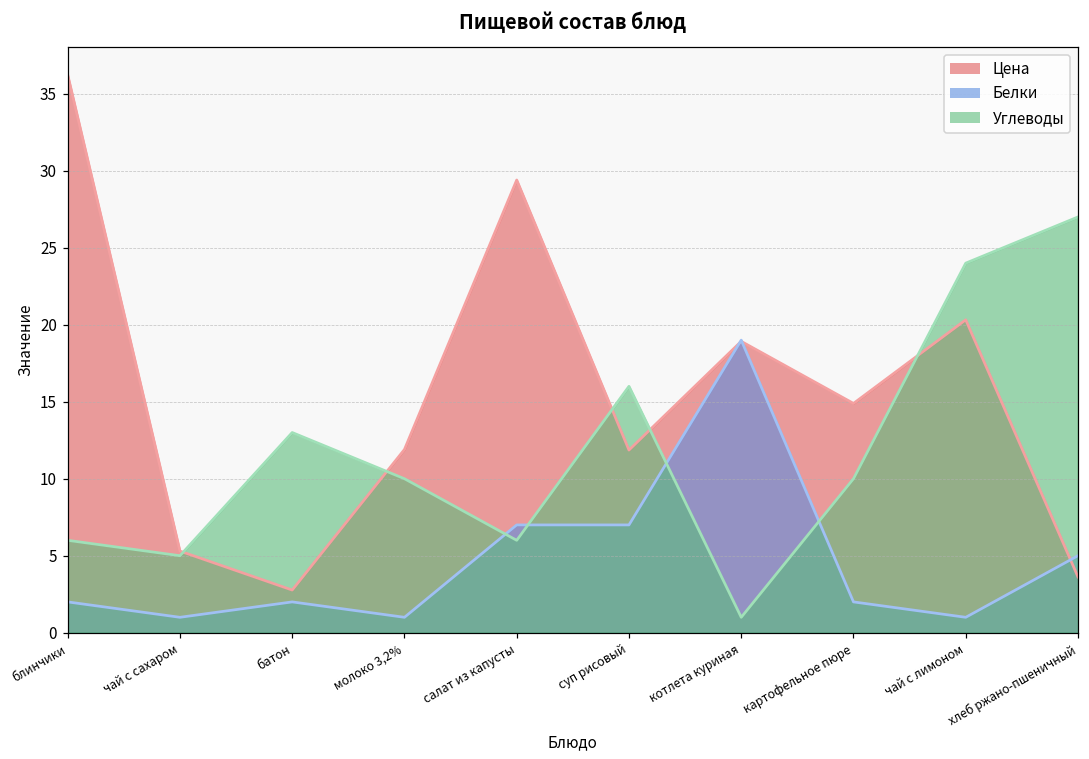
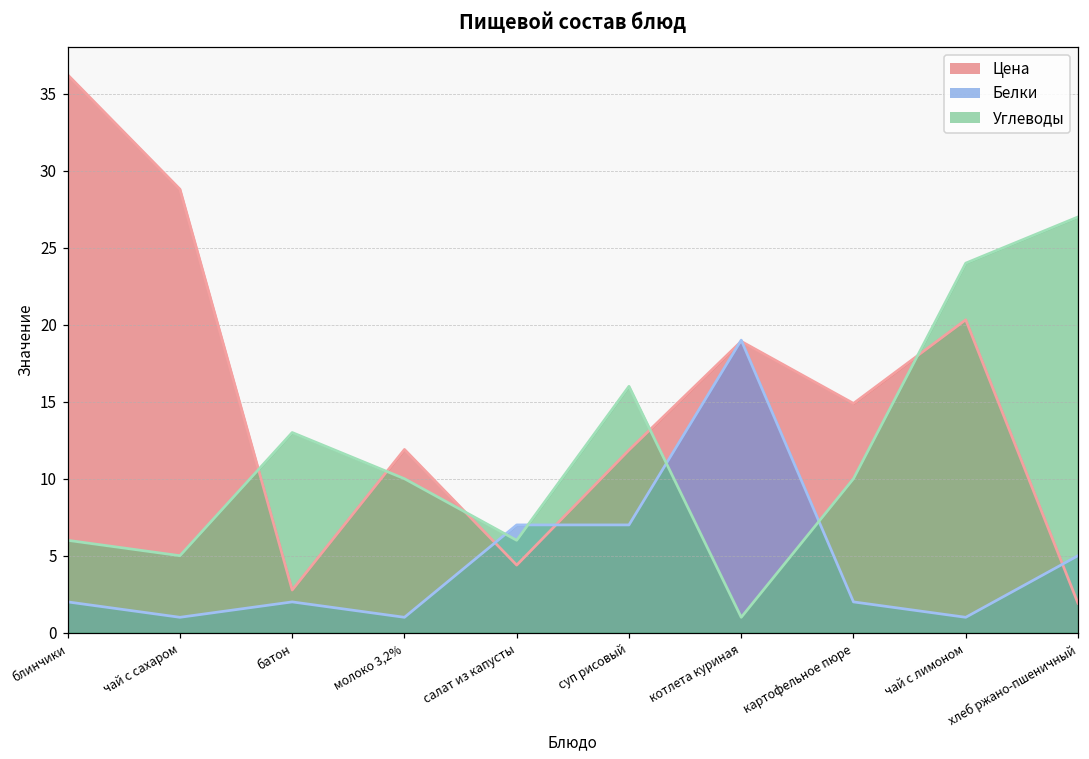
Цена, чай с сахаром: 5.3 -> 28.8
Цена, салат из капусты: 29.4 -> 4.4
Цена, хлеб ржано-пшеничный: 3.6 -> 1.9
